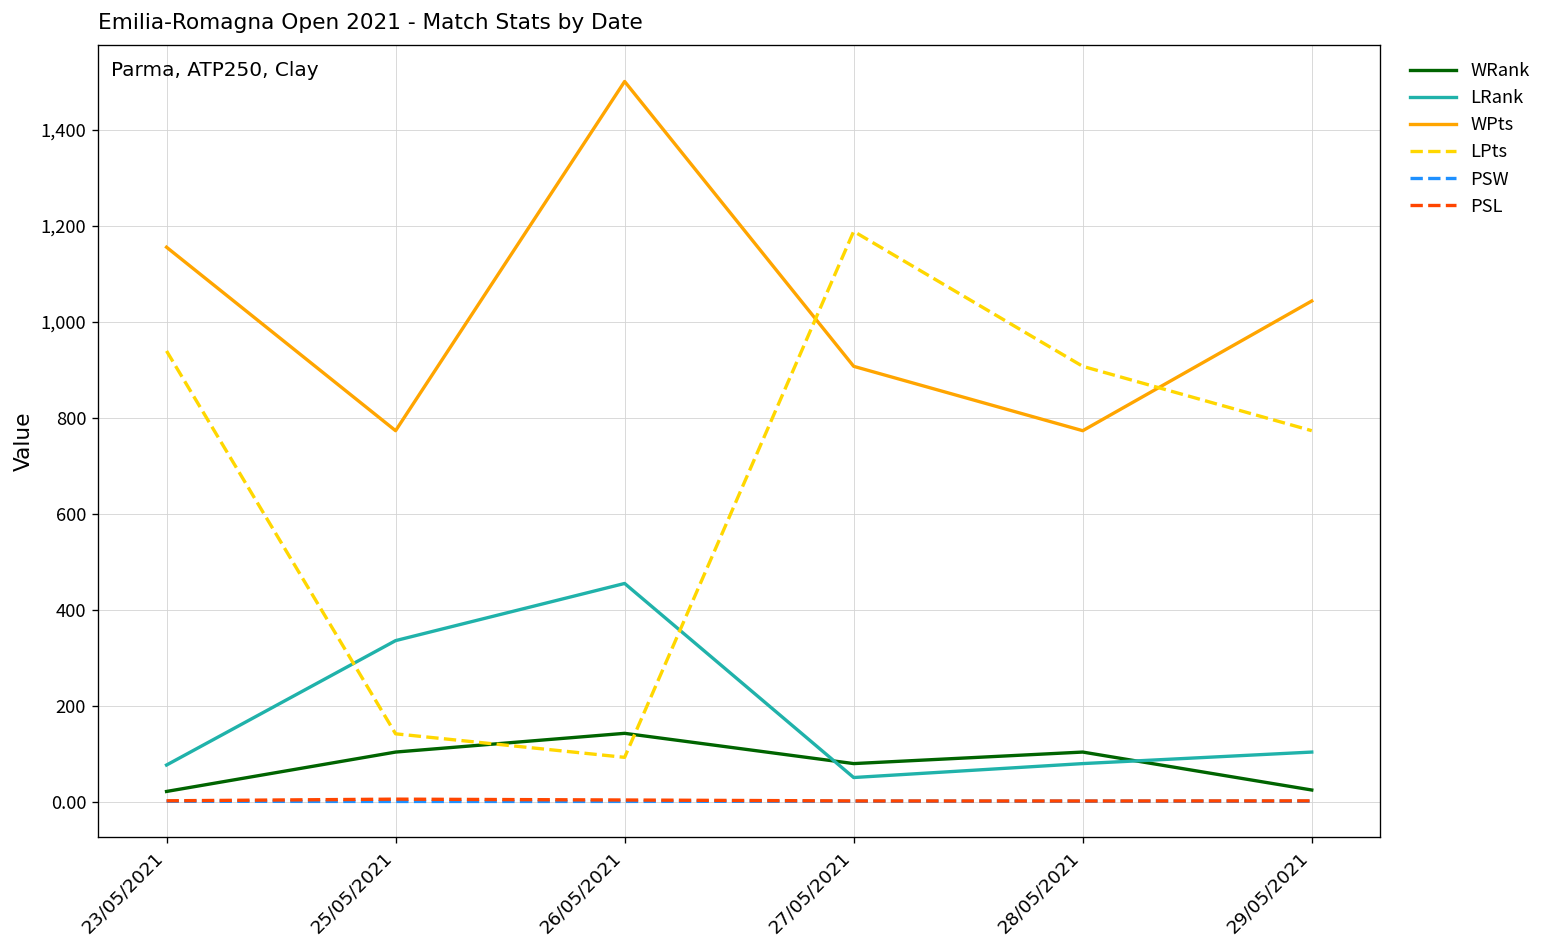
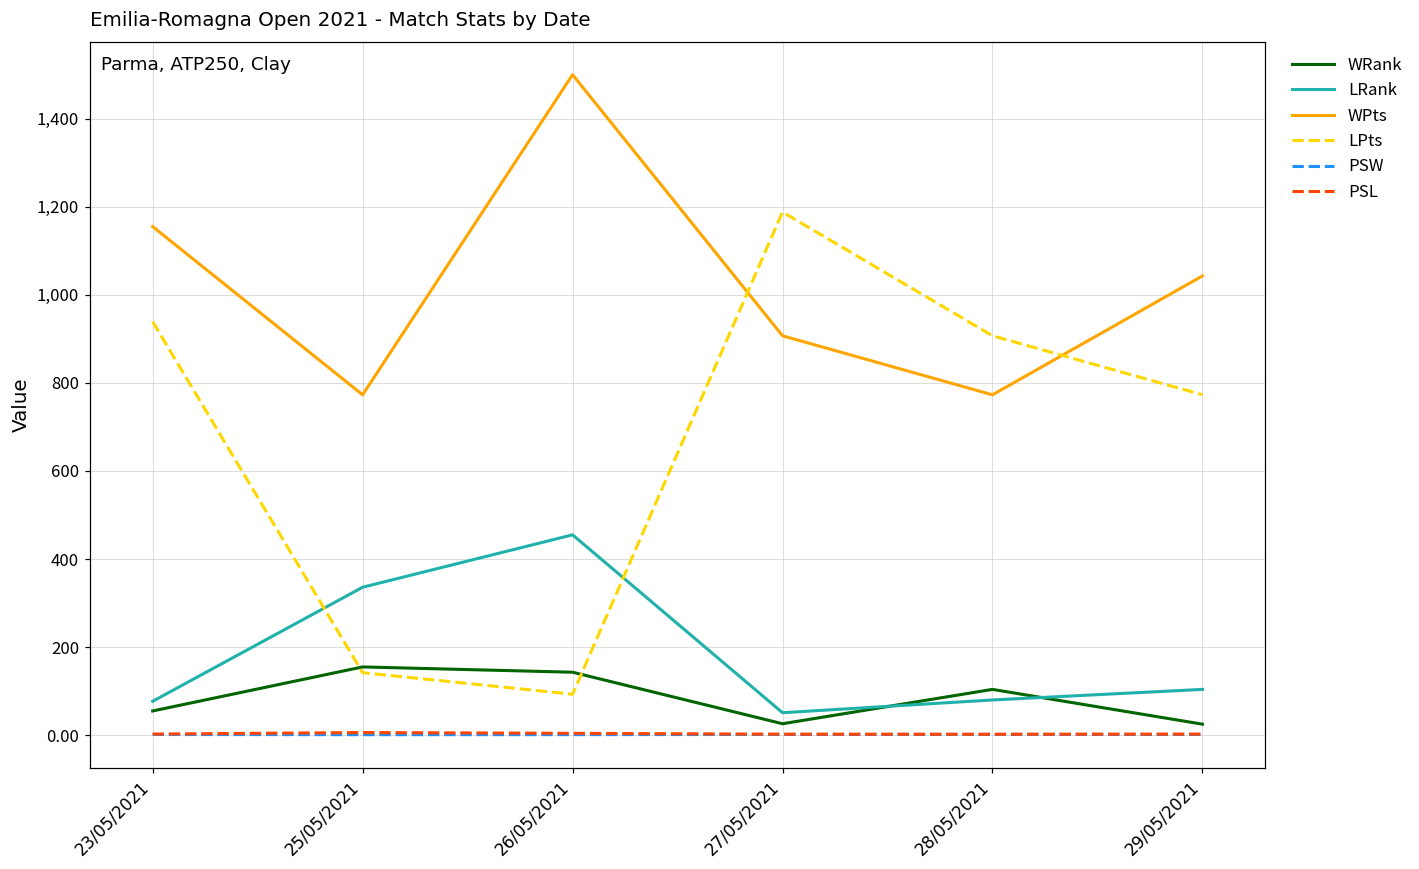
WRank, 23/05/2021: 20 -> 60
WRank, 25/05/2021: 100 -> 160
WRank, 27/05/2021: 80 -> 30
